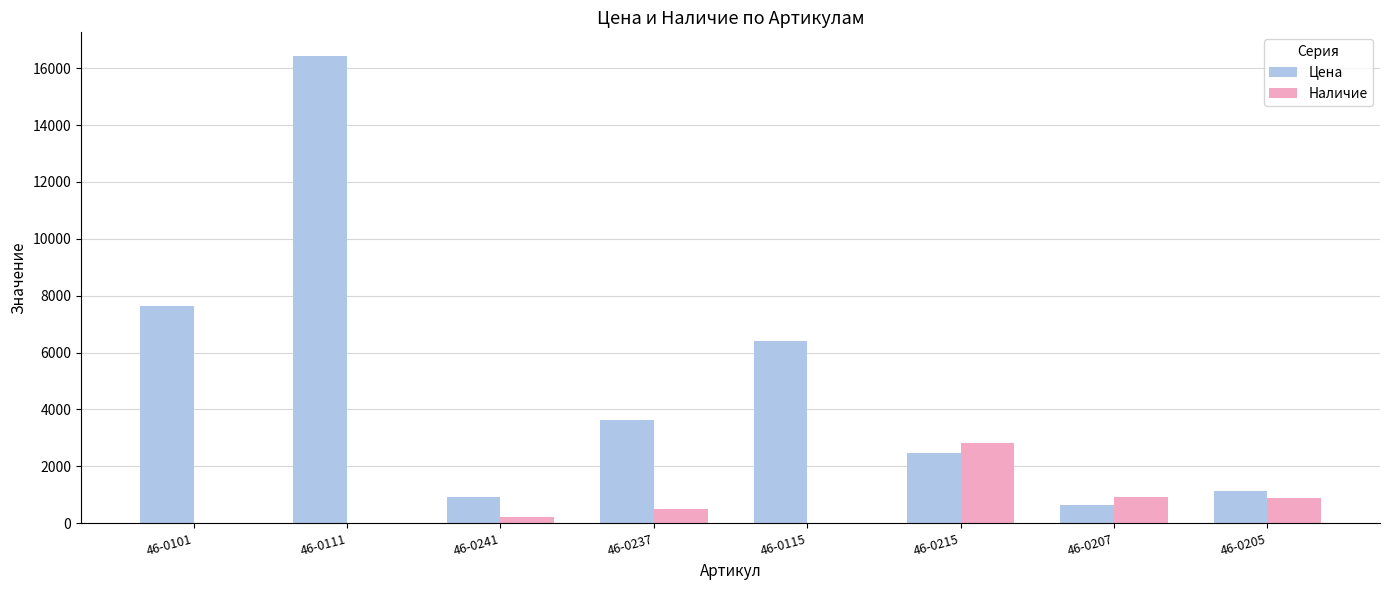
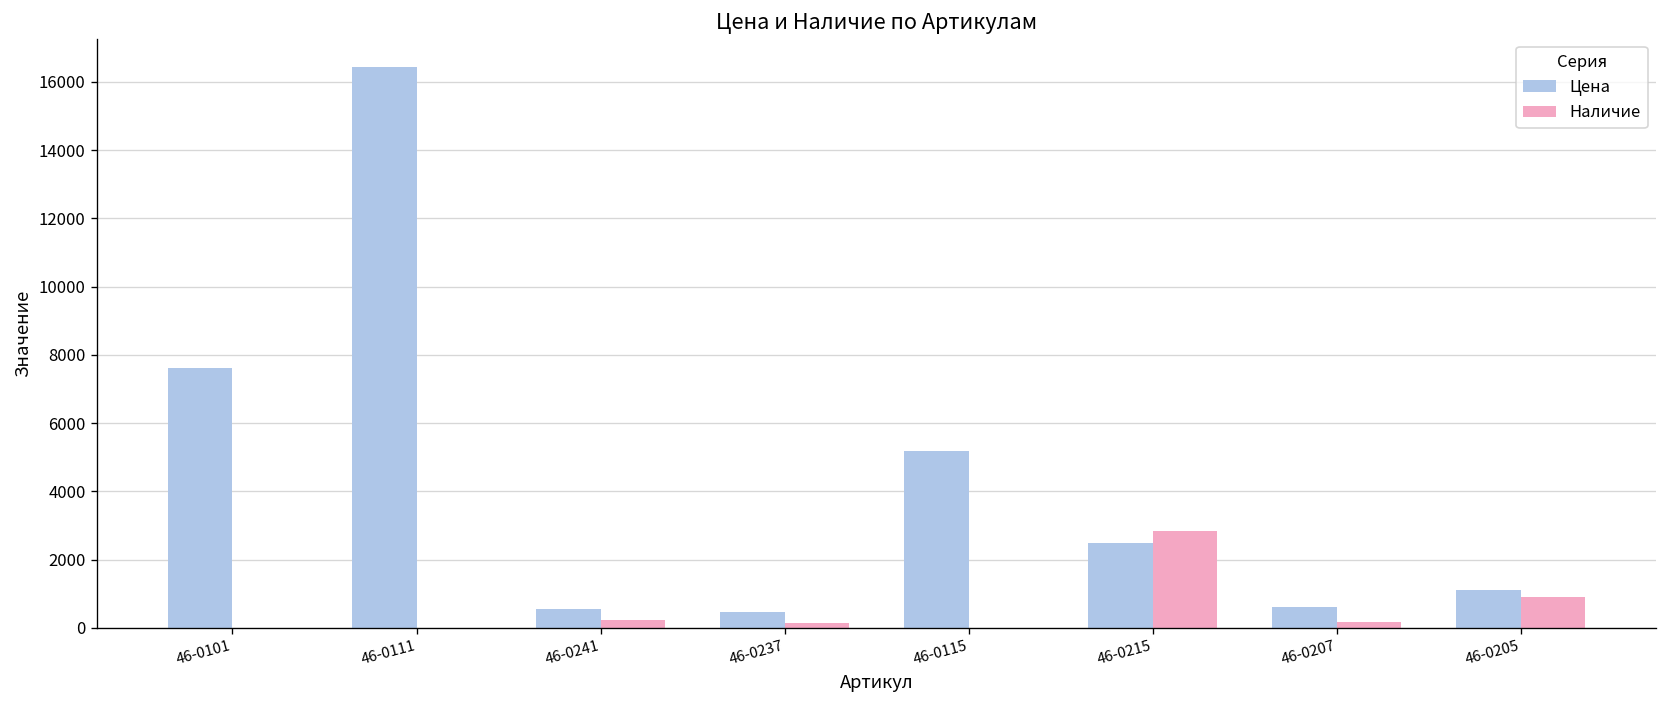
Цена, 46-0241: 900 -> 500
Цена, 46-0237: 3600 -> 500
Наличие, 46-0237: 500 -> 100
Цена, 46-0115: 6400 -> 5200
Наличие, 46-0207: 900 -> 200
